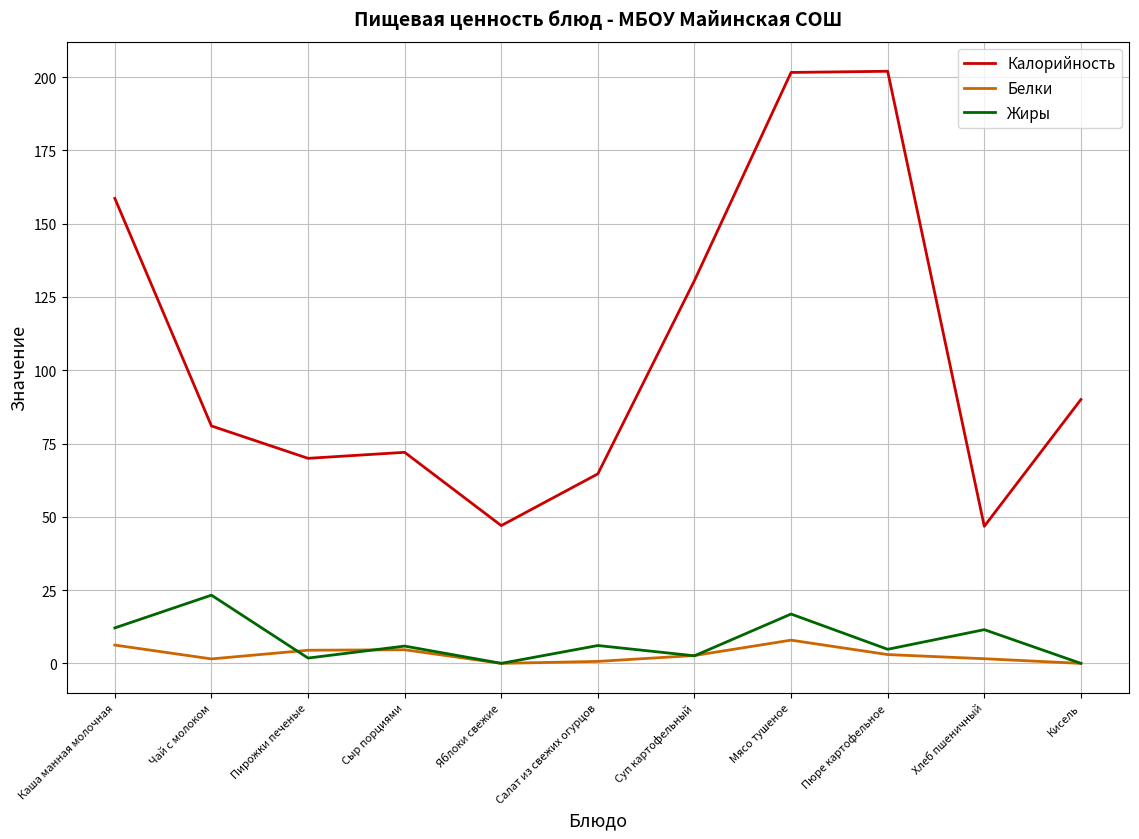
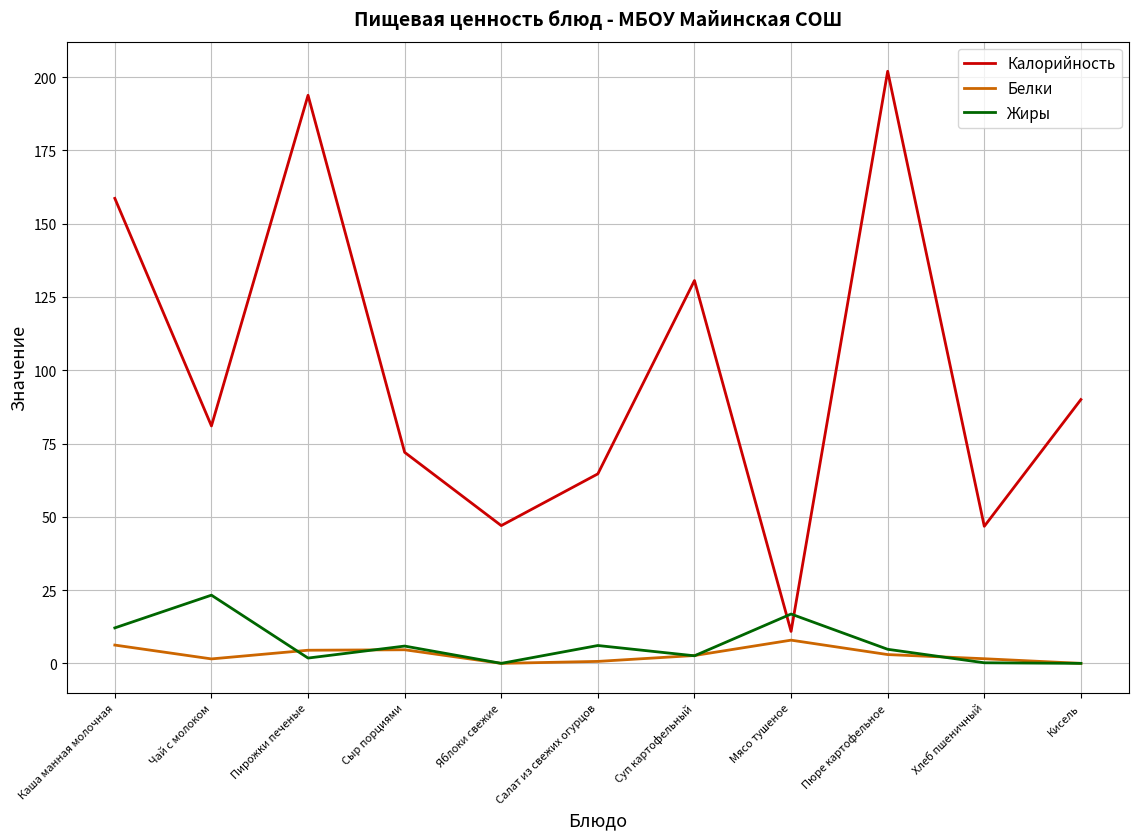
Калорийность, Пирожки печеные: 70 -> 194
Калорийность, Мясо тушеное: 202 -> 11
Жиры, Хлеб пшеничный: 12 -> 0
